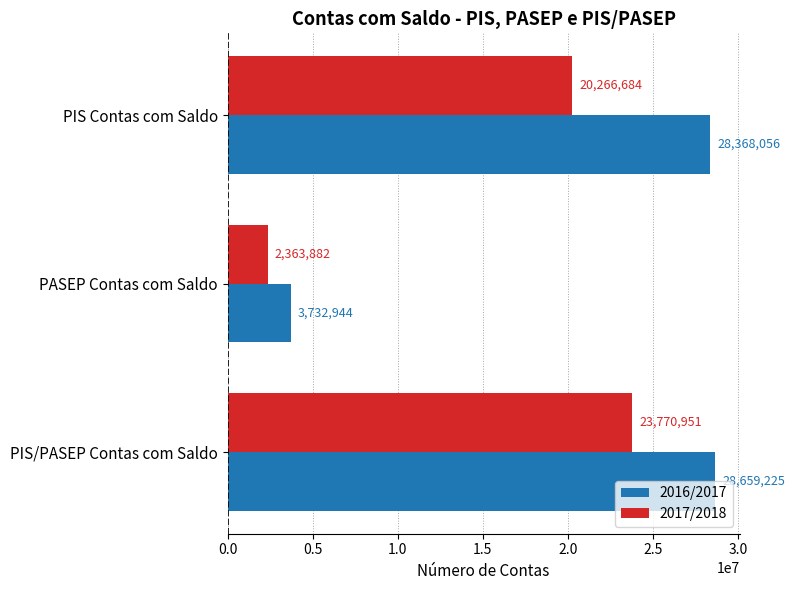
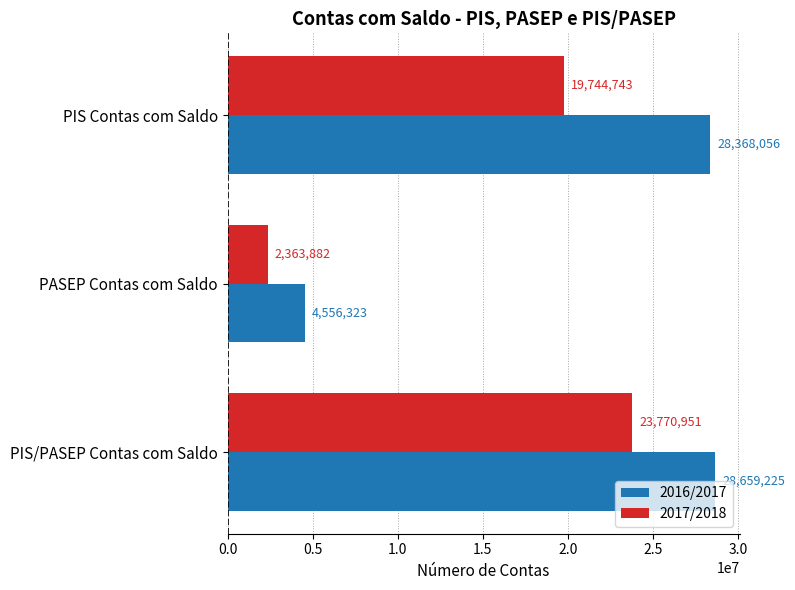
2017/2018, PIS Contas com Saldo: 20,266,684 -> 19,744,743
2016/2017, PASEP Contas com Saldo: 3,732,944 -> 4,556,323
